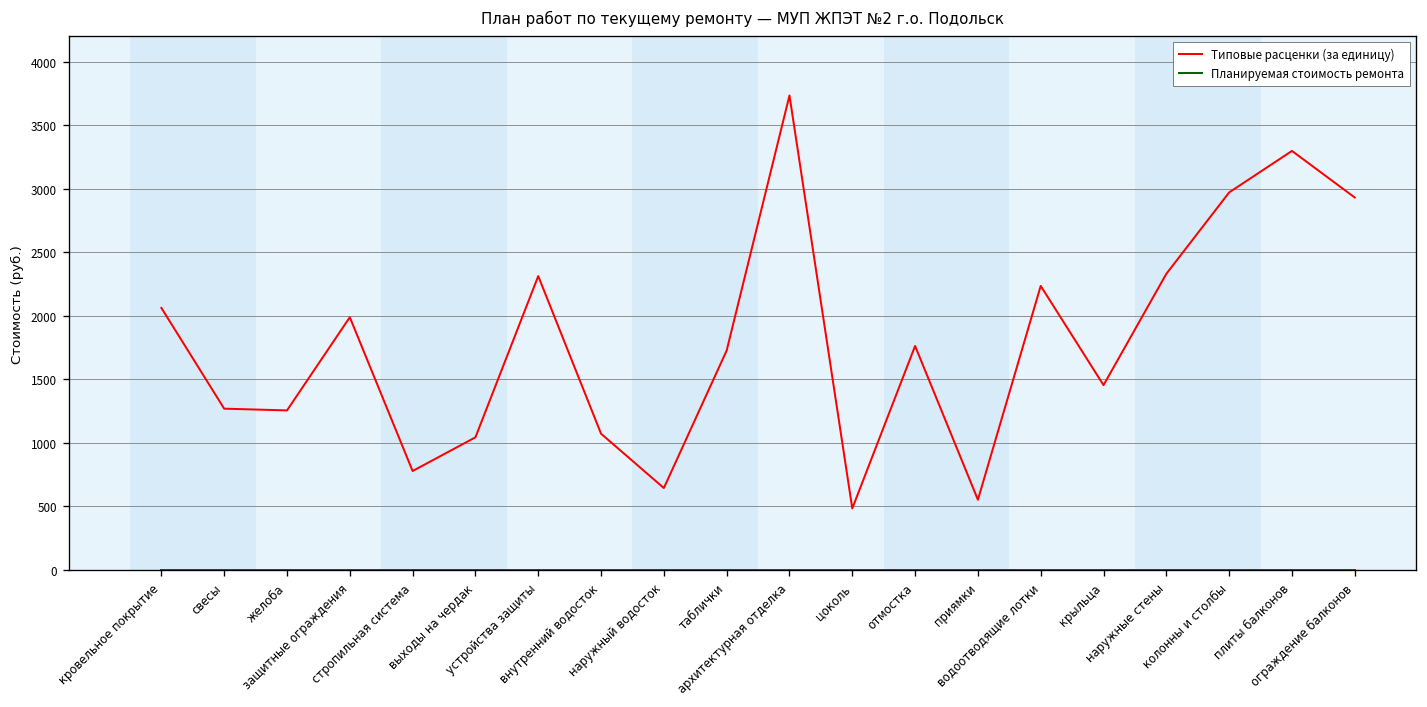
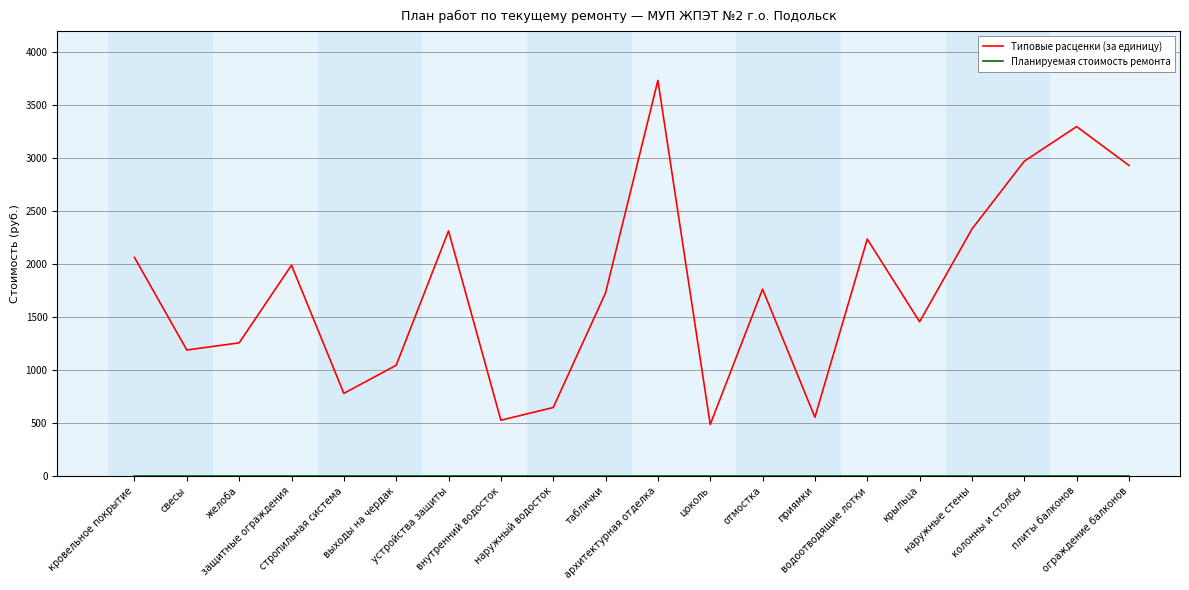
Типовые расценки (за единицу), свесы: 1270 -> 1190
Типовые расценки (за единицу), внутренний водосток: 1070 -> 530
